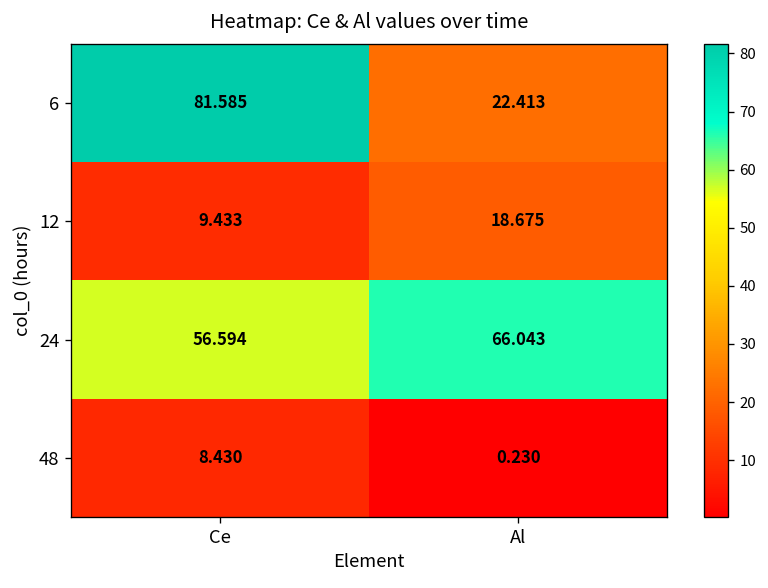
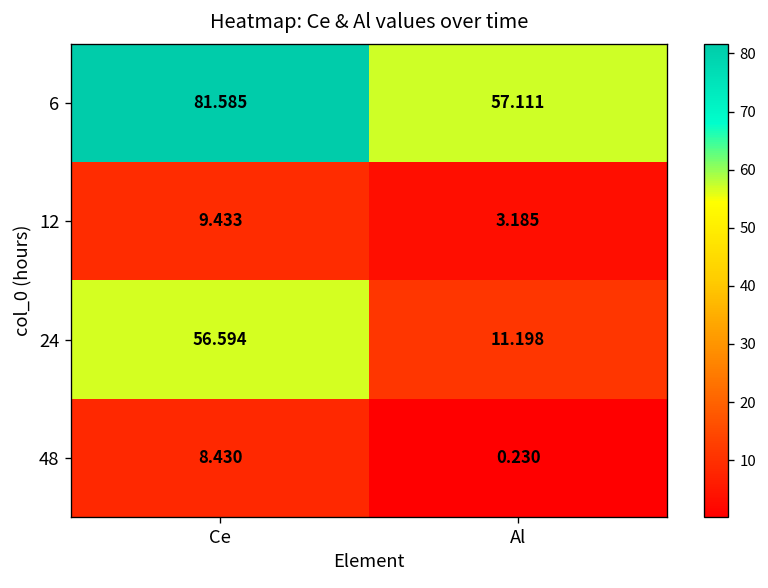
6, Al: 22.413 -> 57.111
12, Al: 18.675 -> 3.185
24, Al: 66.043 -> 11.198
